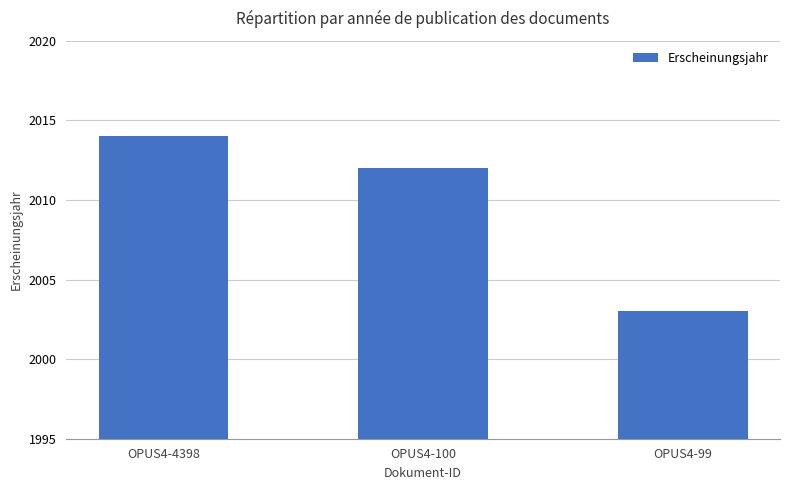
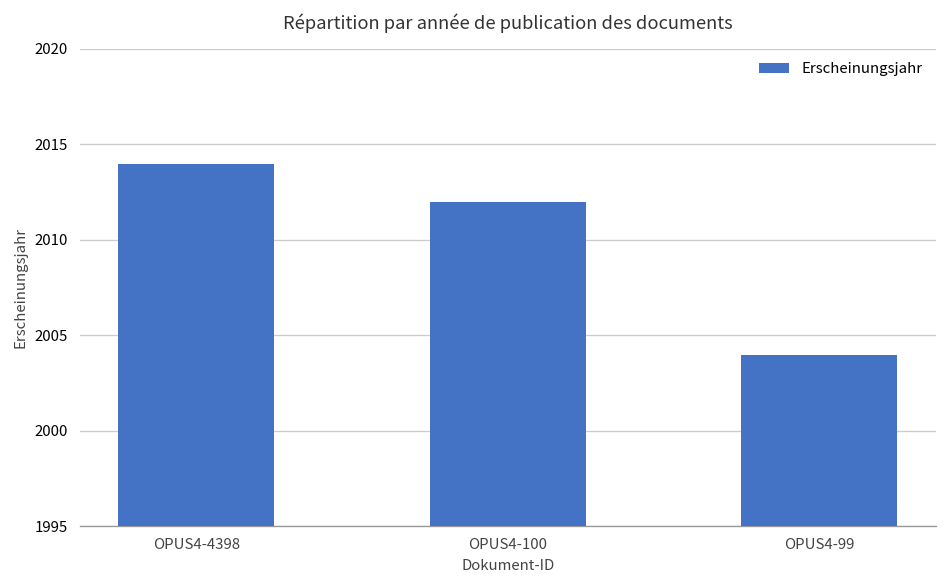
OPUS4-99: 2003 -> 2004
